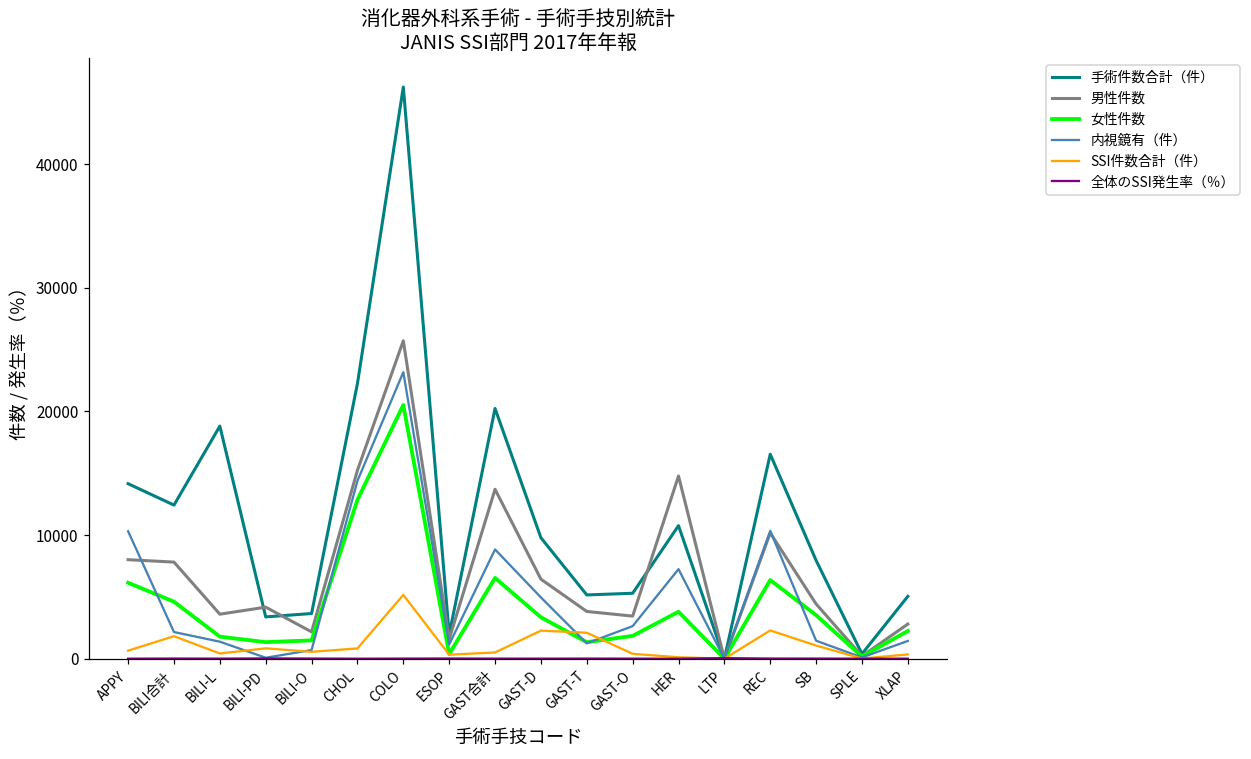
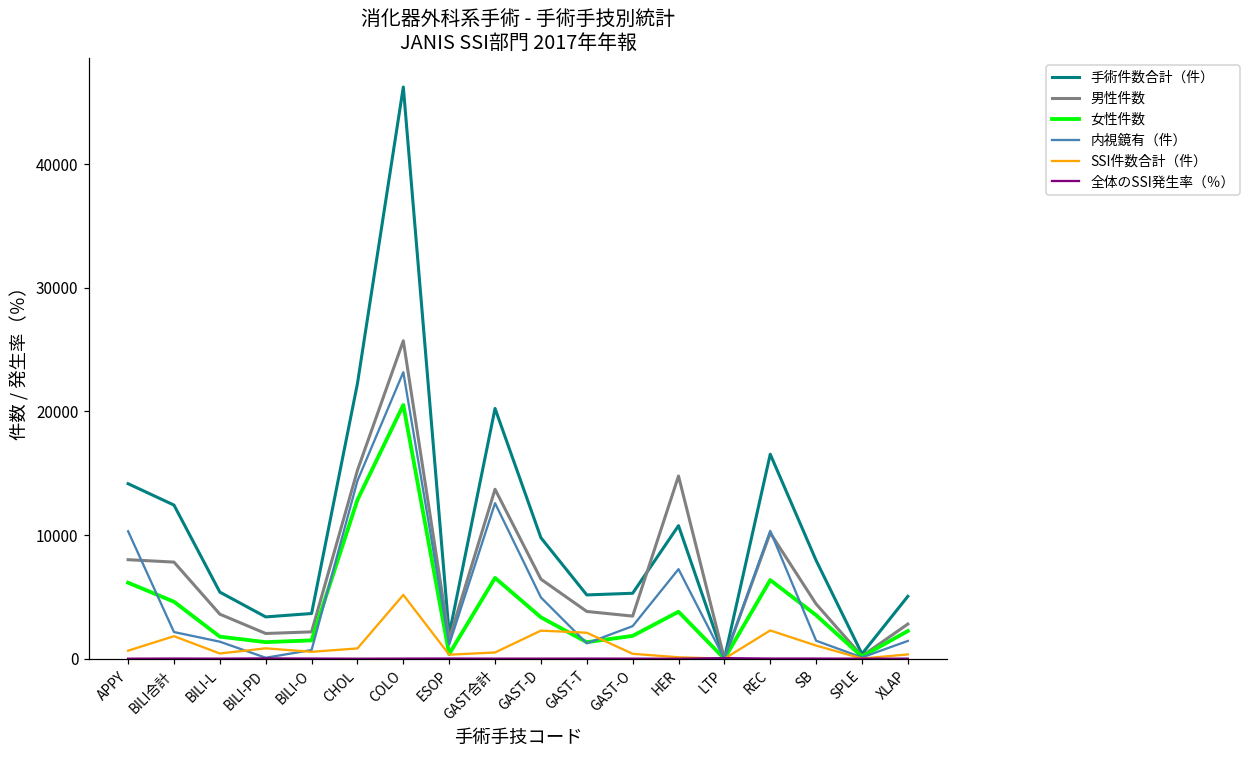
手術件数合計（件）, BILI-L: 18800 -> 5400
男性件数, BILI-PD: 4200 -> 2000
内視鏡有（件）, GAST合計: 8800 -> 12600
